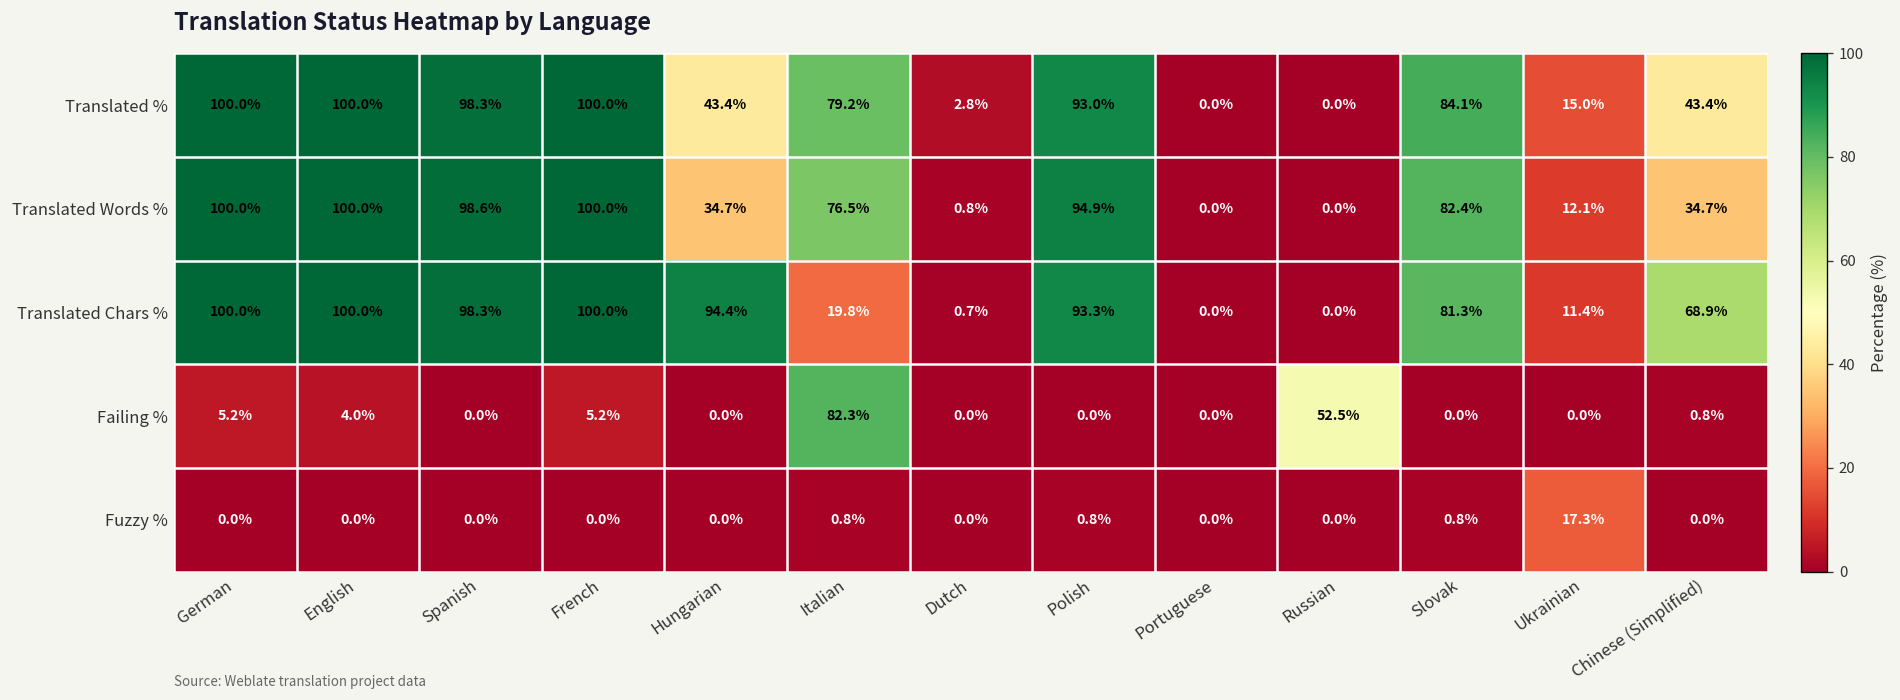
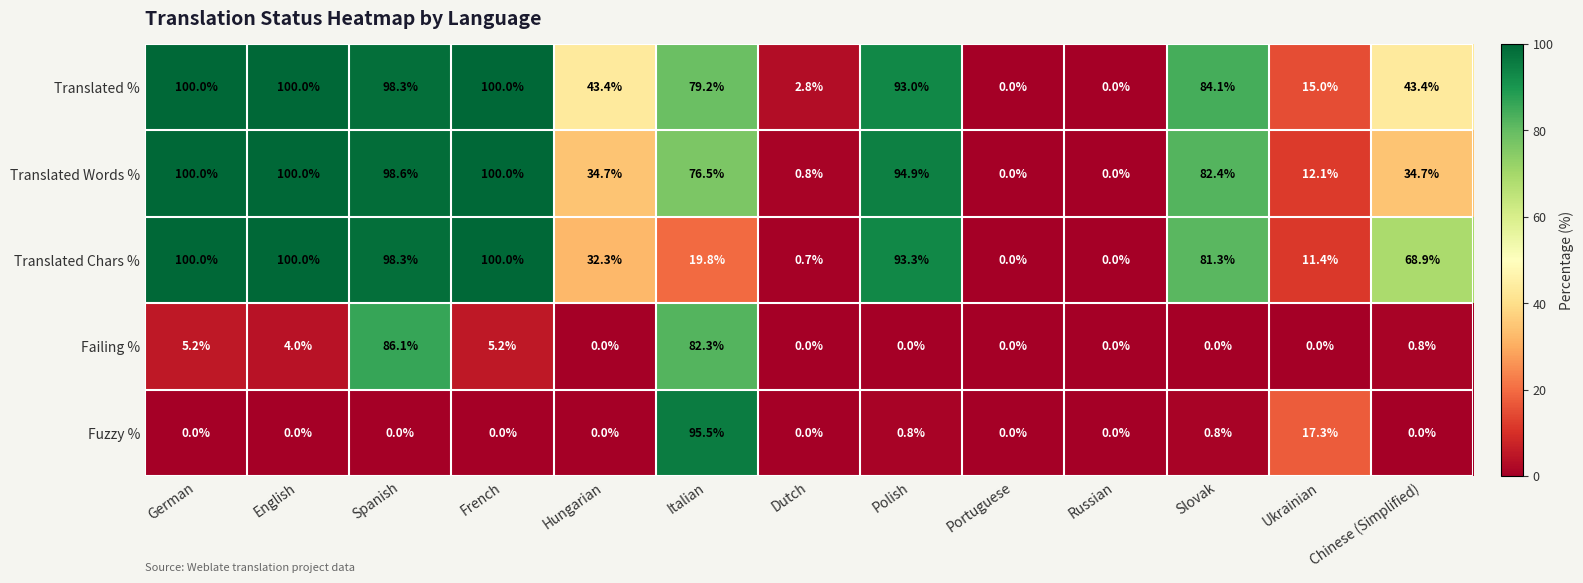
Translated Chars %, Hungarian: 94.4% -> 32.3%
Failing %, Spanish: 0.0% -> 86.1%
Failing %, Russian: 52.5% -> 0.0%
Fuzzy %, Italian: 0.8% -> 95.5%
